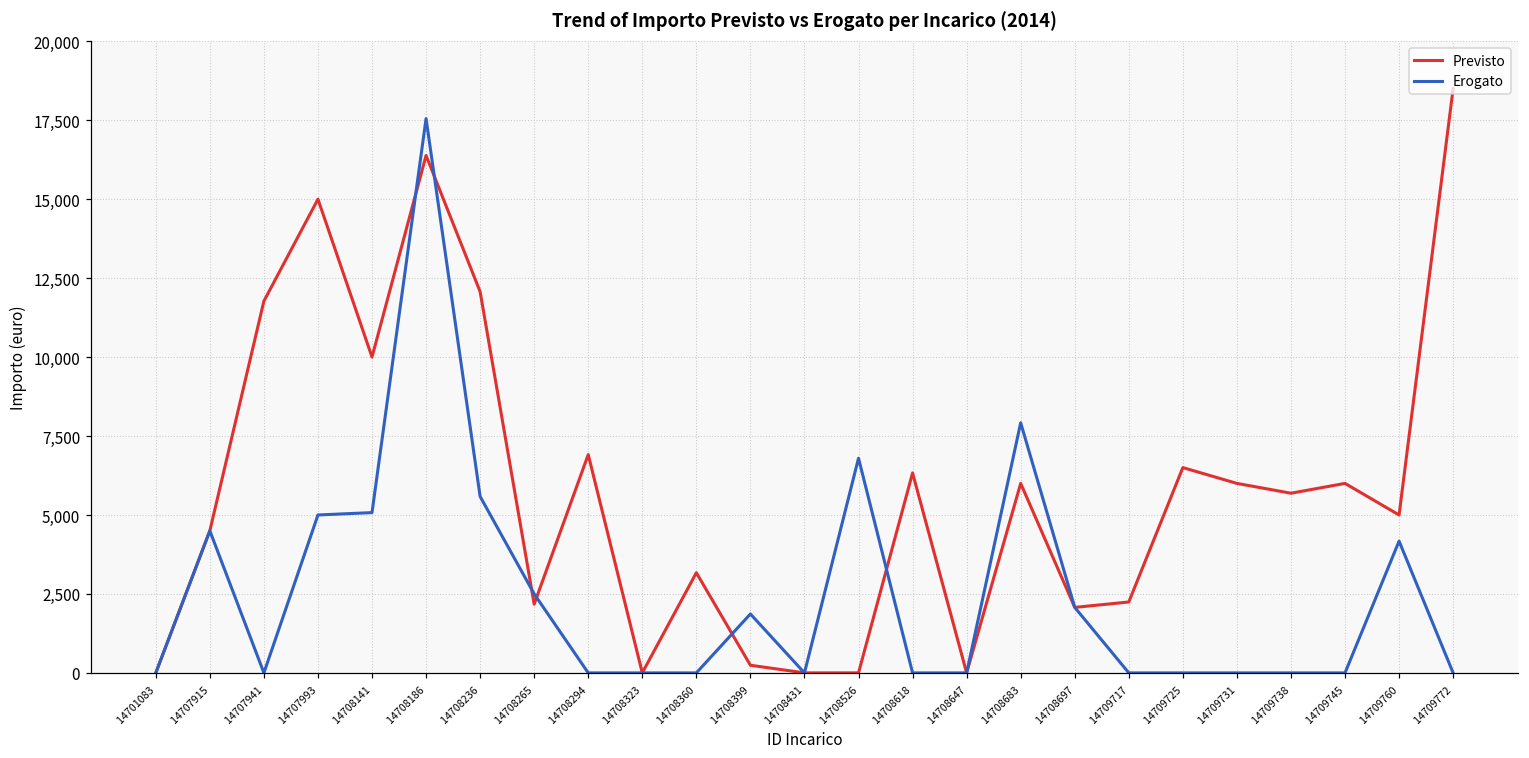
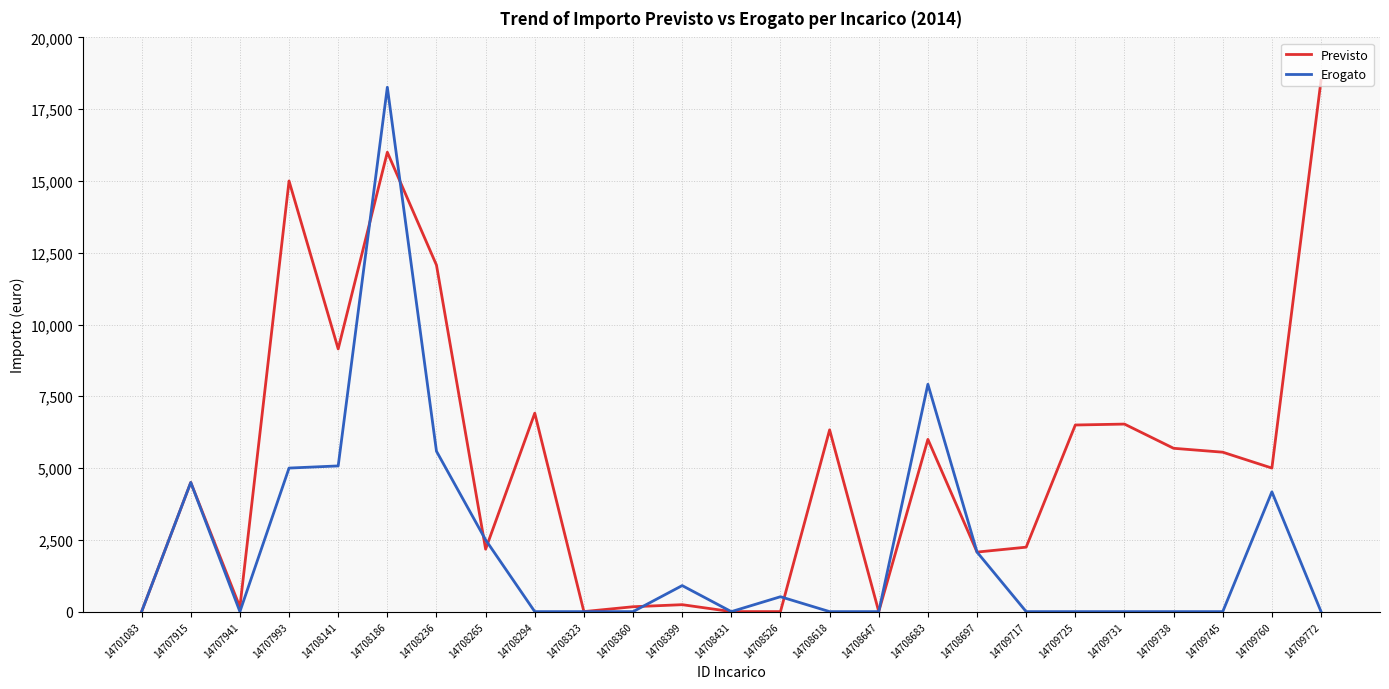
Previsto, 14707941: 11,800 -> 200
Previsto, 14708141: 10,000 -> 9,200
Previsto, 14708186: 16,400 -> 16,000
Erogato, 14708186: 17,600 -> 18,300
Previsto, 14708360: 3,200 -> 200
Erogato, 14708399: 1,900 -> 900
Erogato, 14708526: 6,800 -> 500
Previsto, 14709731: 6,000 -> 6,500
Previsto, 14709745: 6,000 -> 5,600
